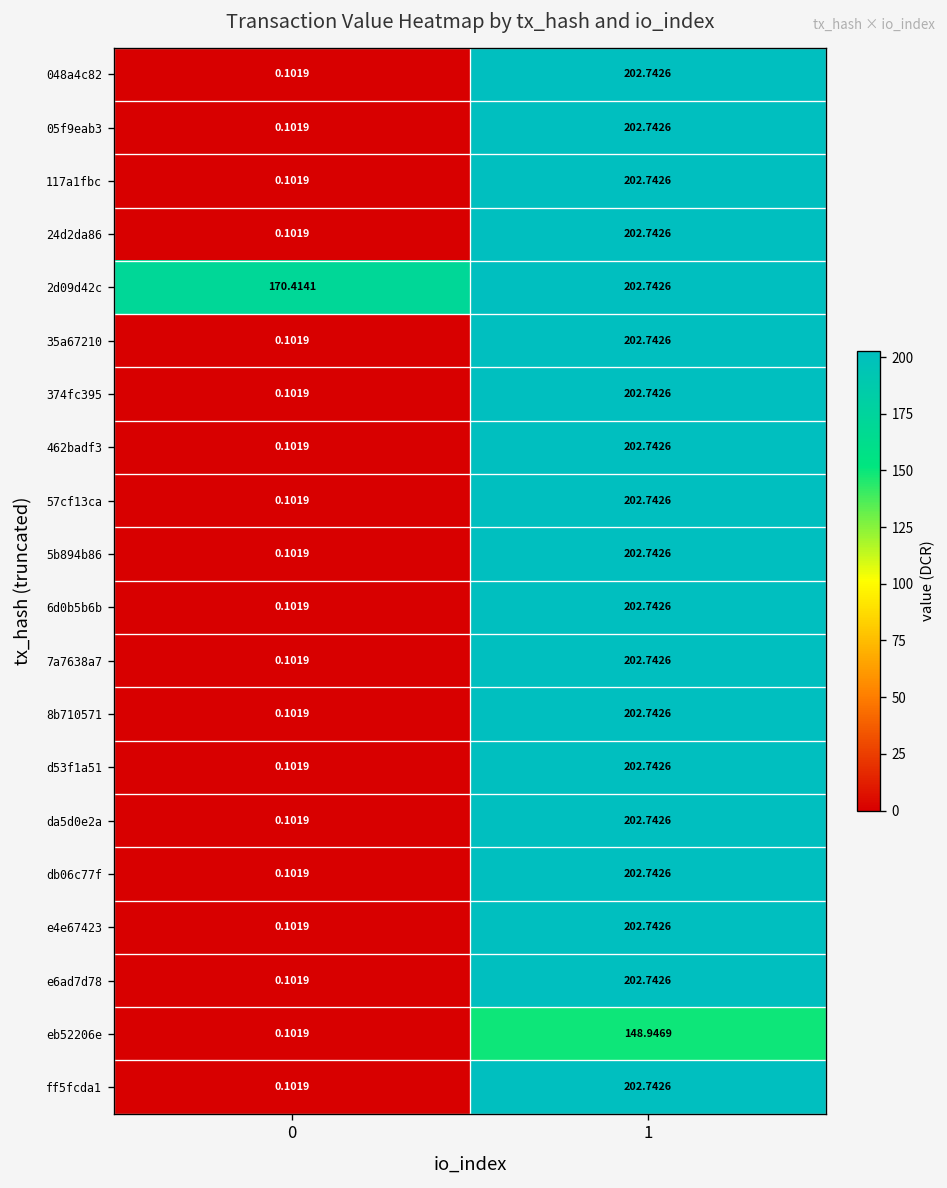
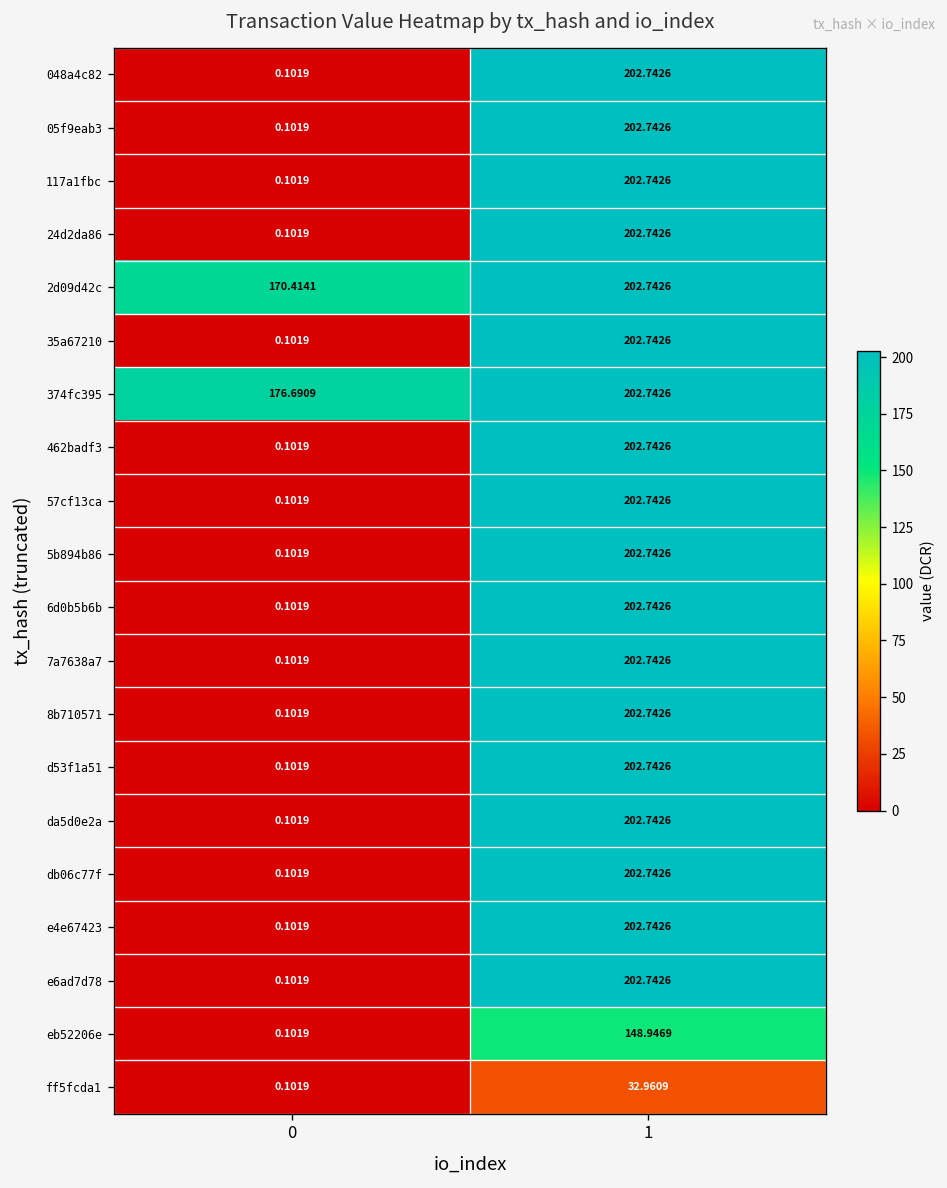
374fc395, 0: 0.1019 -> 176.6909
ff5fcda1, 1: 202.7426 -> 32.9609
